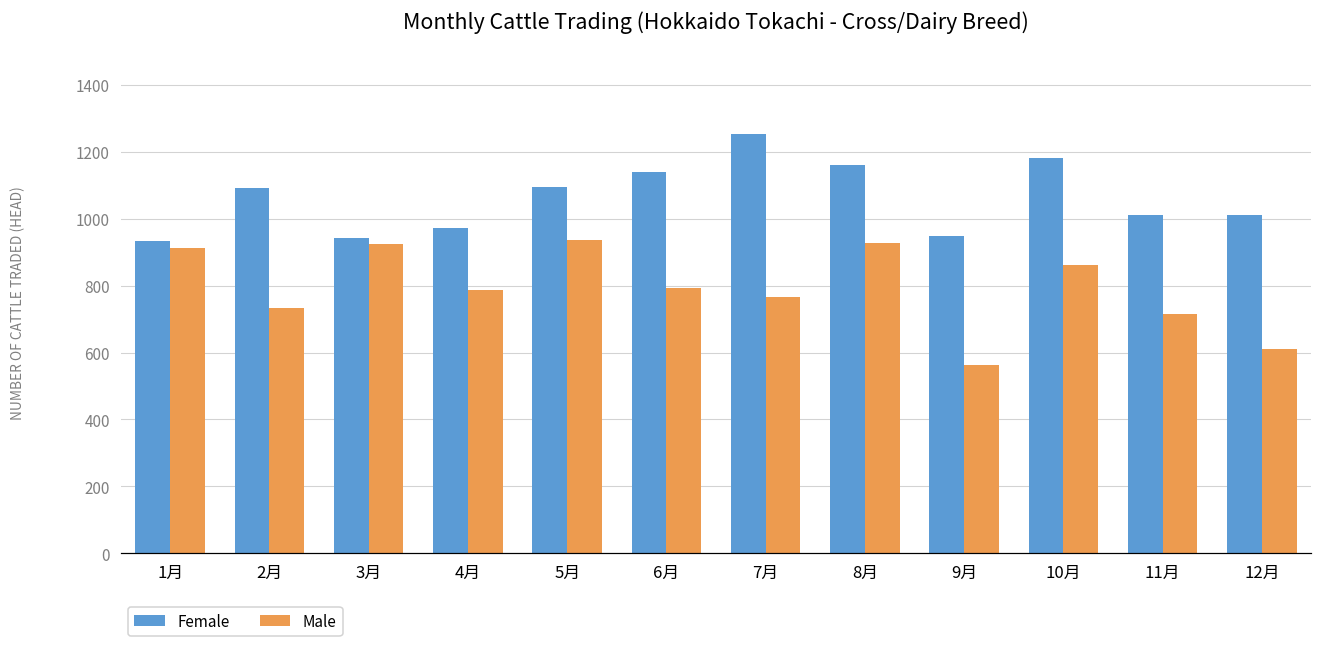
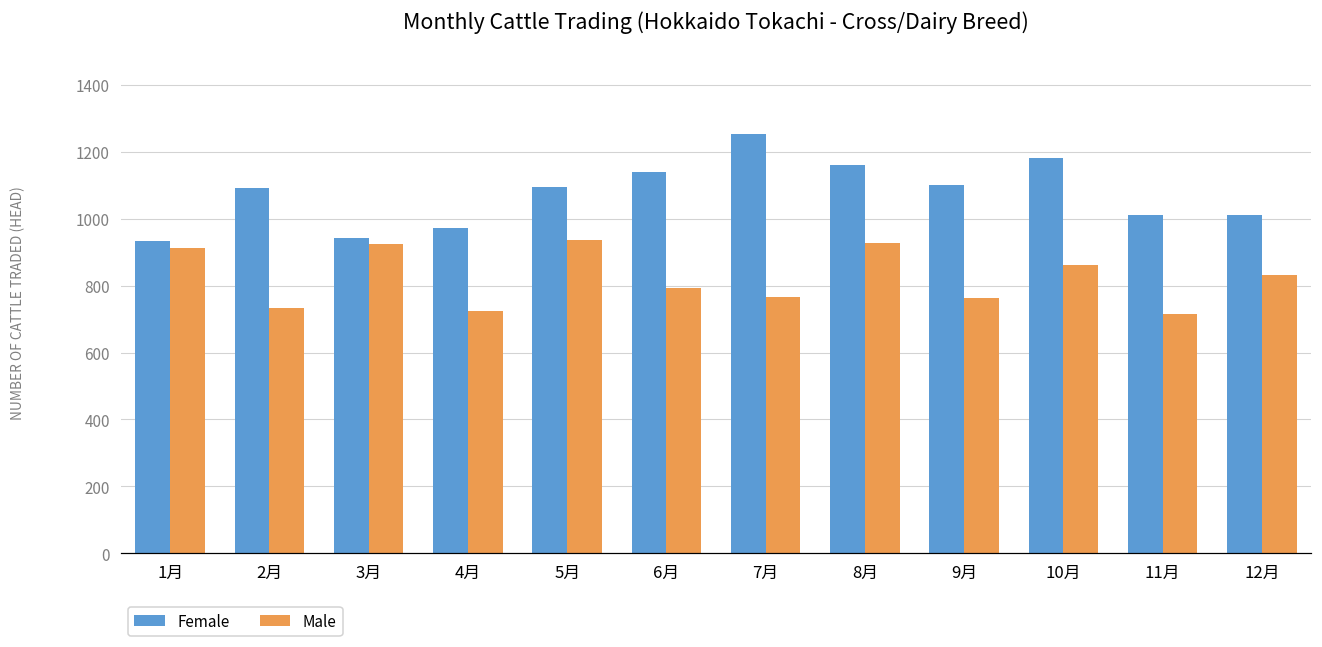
Male, 4月: 790 -> 730
Female, 9月: 950 -> 1100
Male, 9月: 560 -> 760
Male, 12月: 610 -> 830
